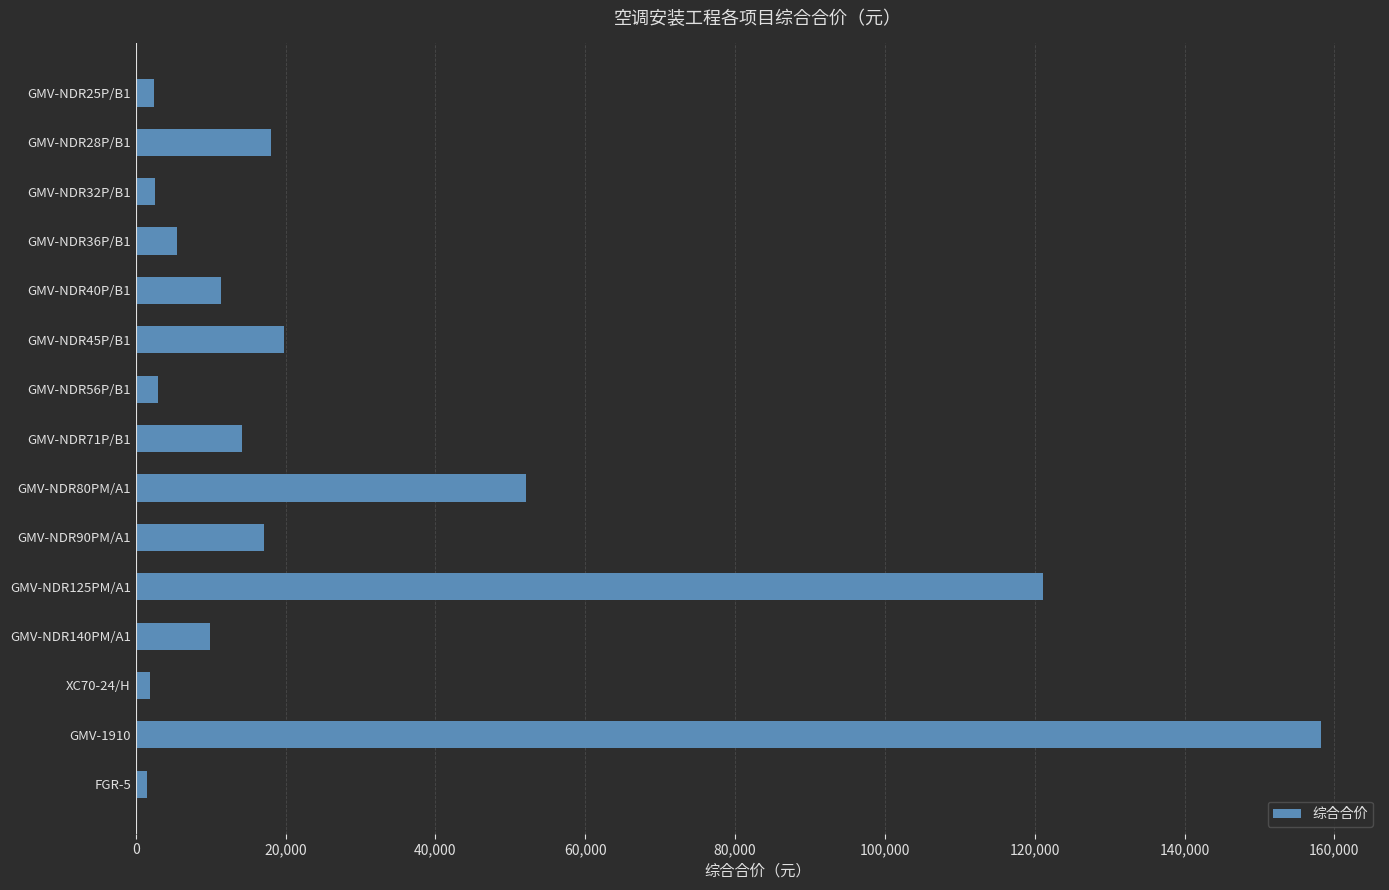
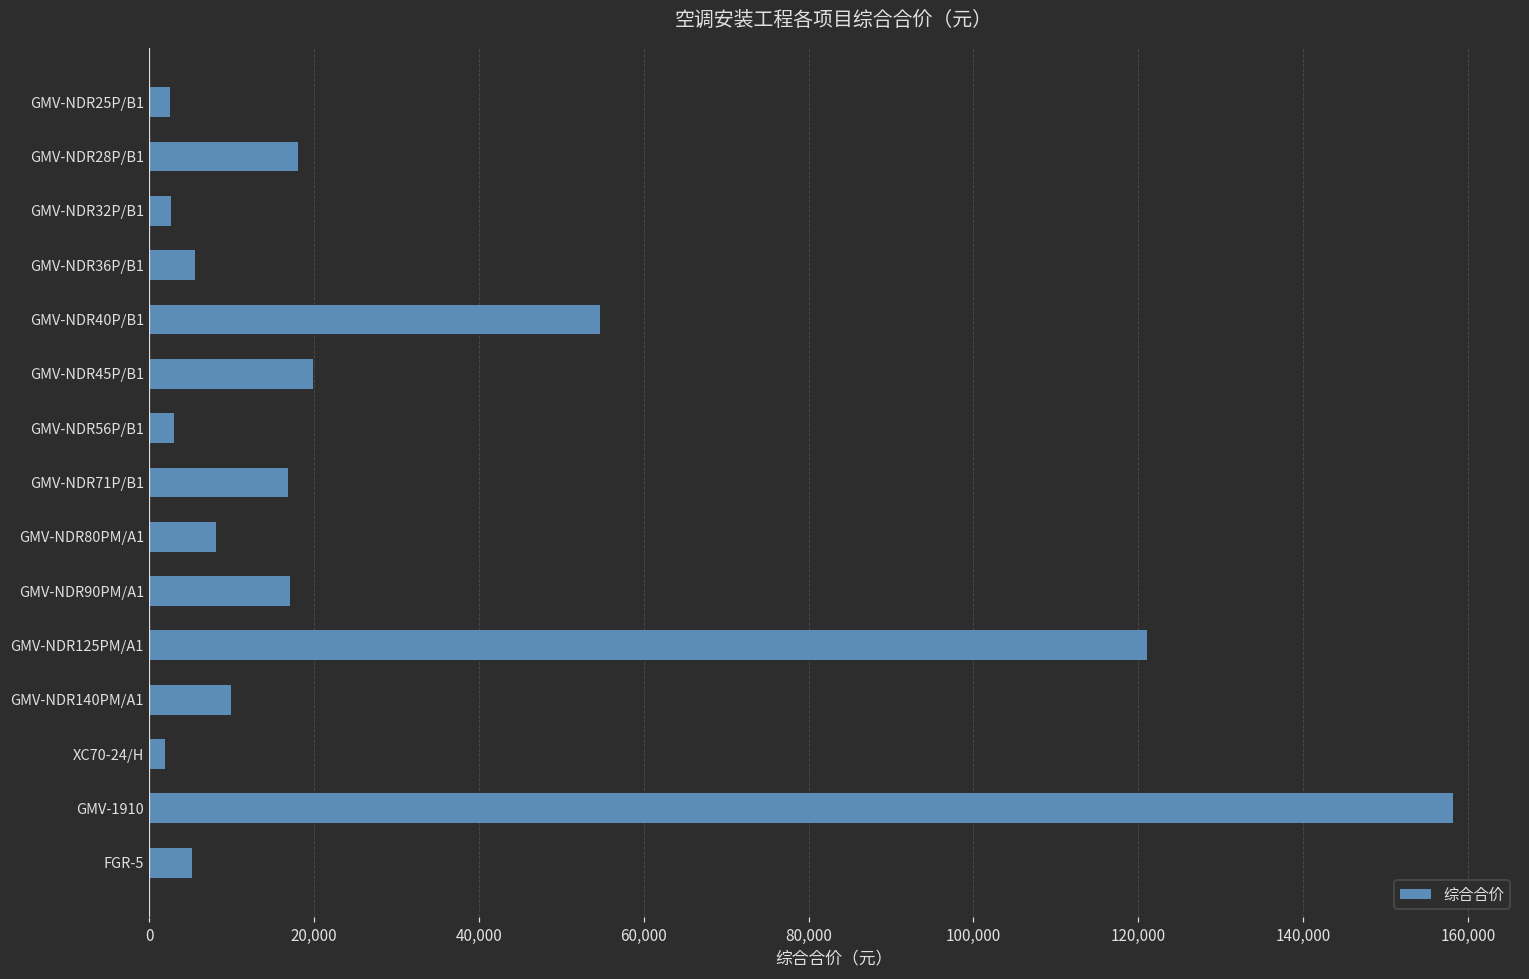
GMV-NDR40P/B1: 11,000 -> 55,000
GMV-NDR71P/B1: 14,000 -> 17,000
GMV-NDR80PM/A1: 52,000 -> 8,000
FGR-5: 1,000 -> 5,000
